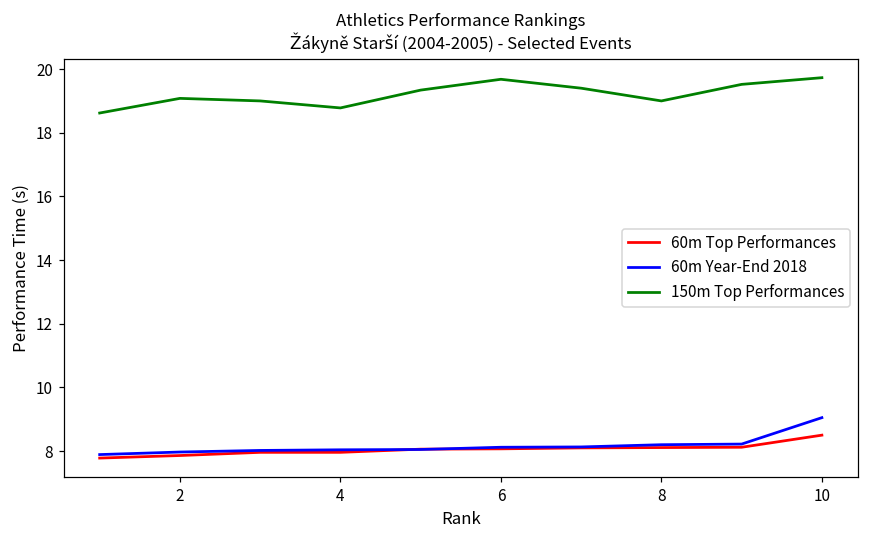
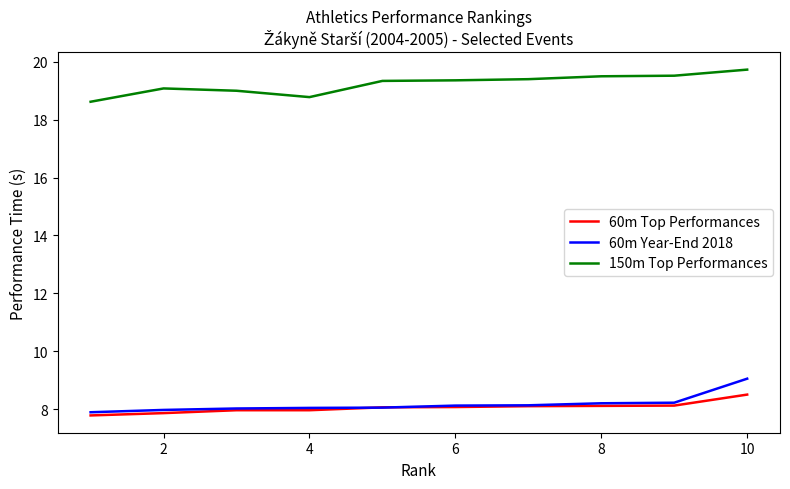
150m Top Performances, 6: 19.7 -> 19.4
150m Top Performances, 8: 19.0 -> 19.5
